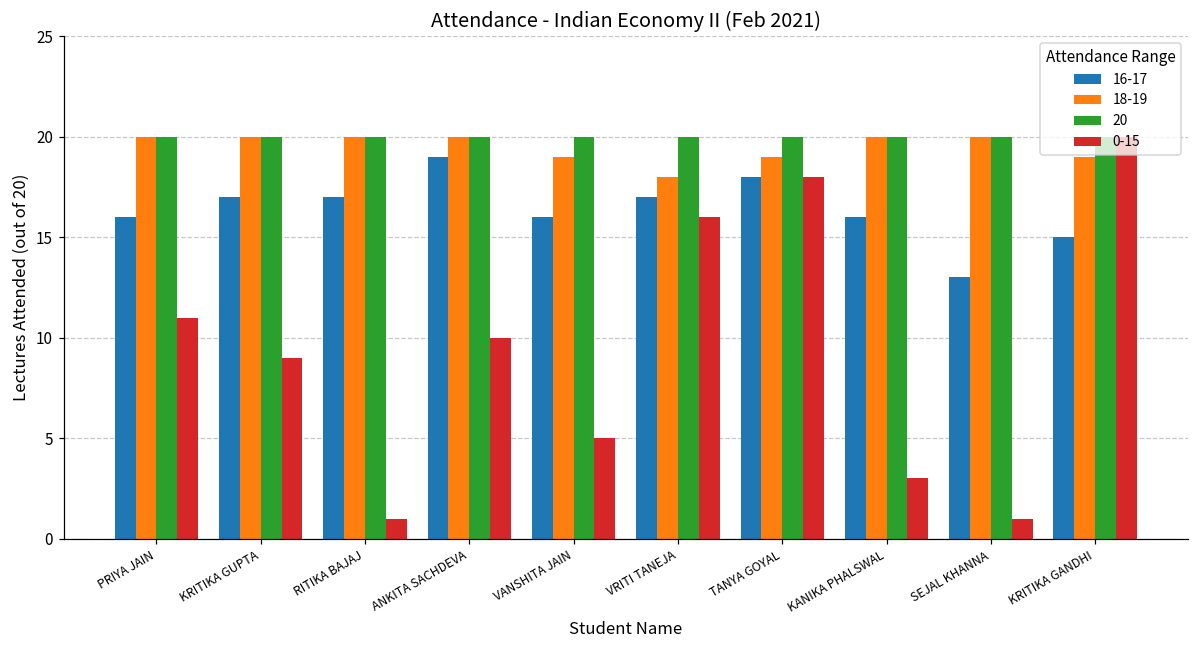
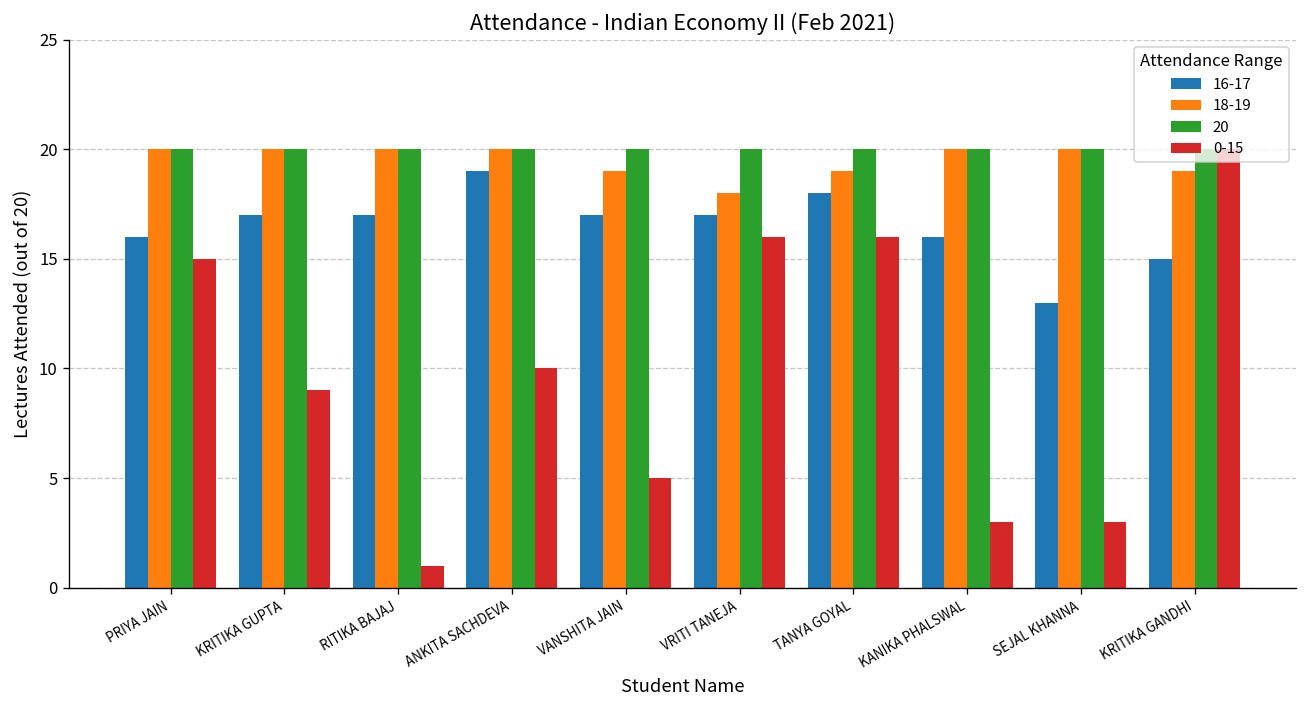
0-15, PRIYA JAIN: 11 -> 15
16-17, VANSHITA JAIN: 16 -> 17
0-15, TANYA GOYAL: 18 -> 16
0-15, SEJAL KHANNA: 1 -> 3
